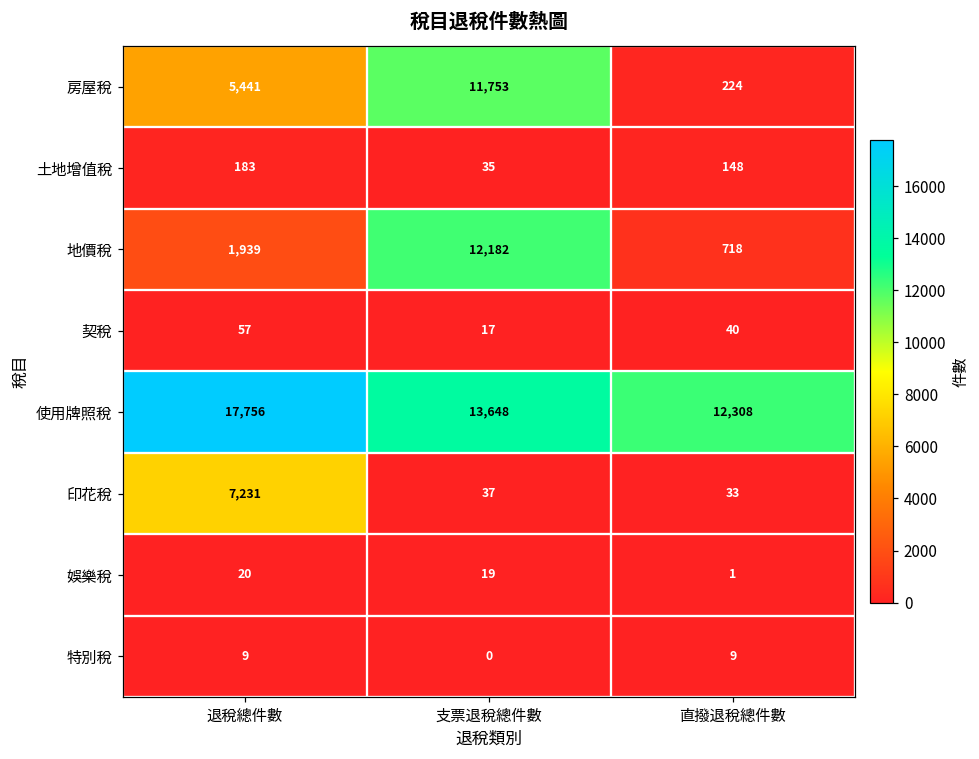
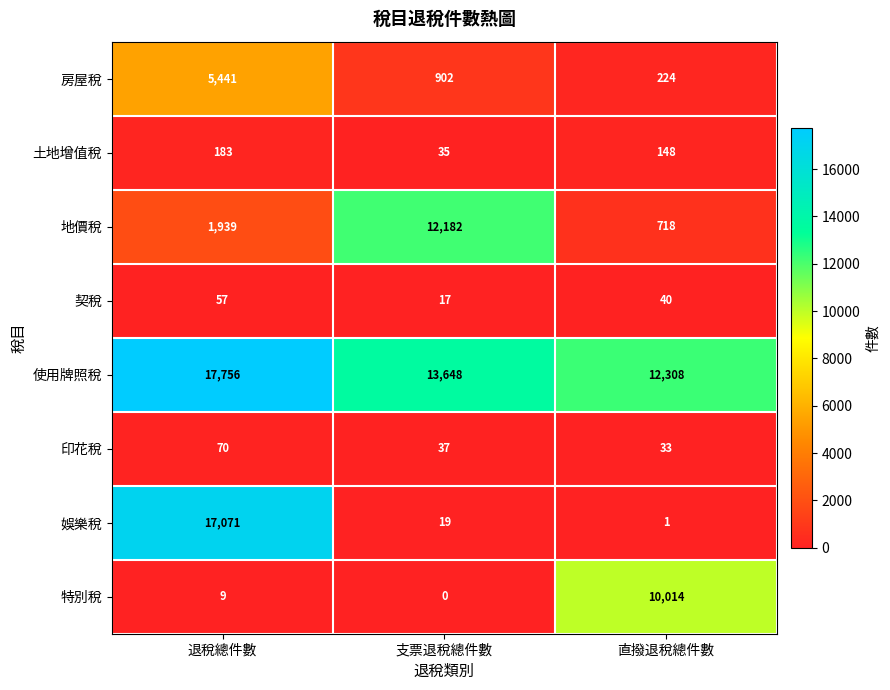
房屋稅, 支票退稅總件數: 11,753 -> 902
印花稅, 退稅總件數: 7,231 -> 70
娛樂稅, 退稅總件數: 20 -> 17,071
特別稅, 直撥退稅總件數: 9 -> 10,014
